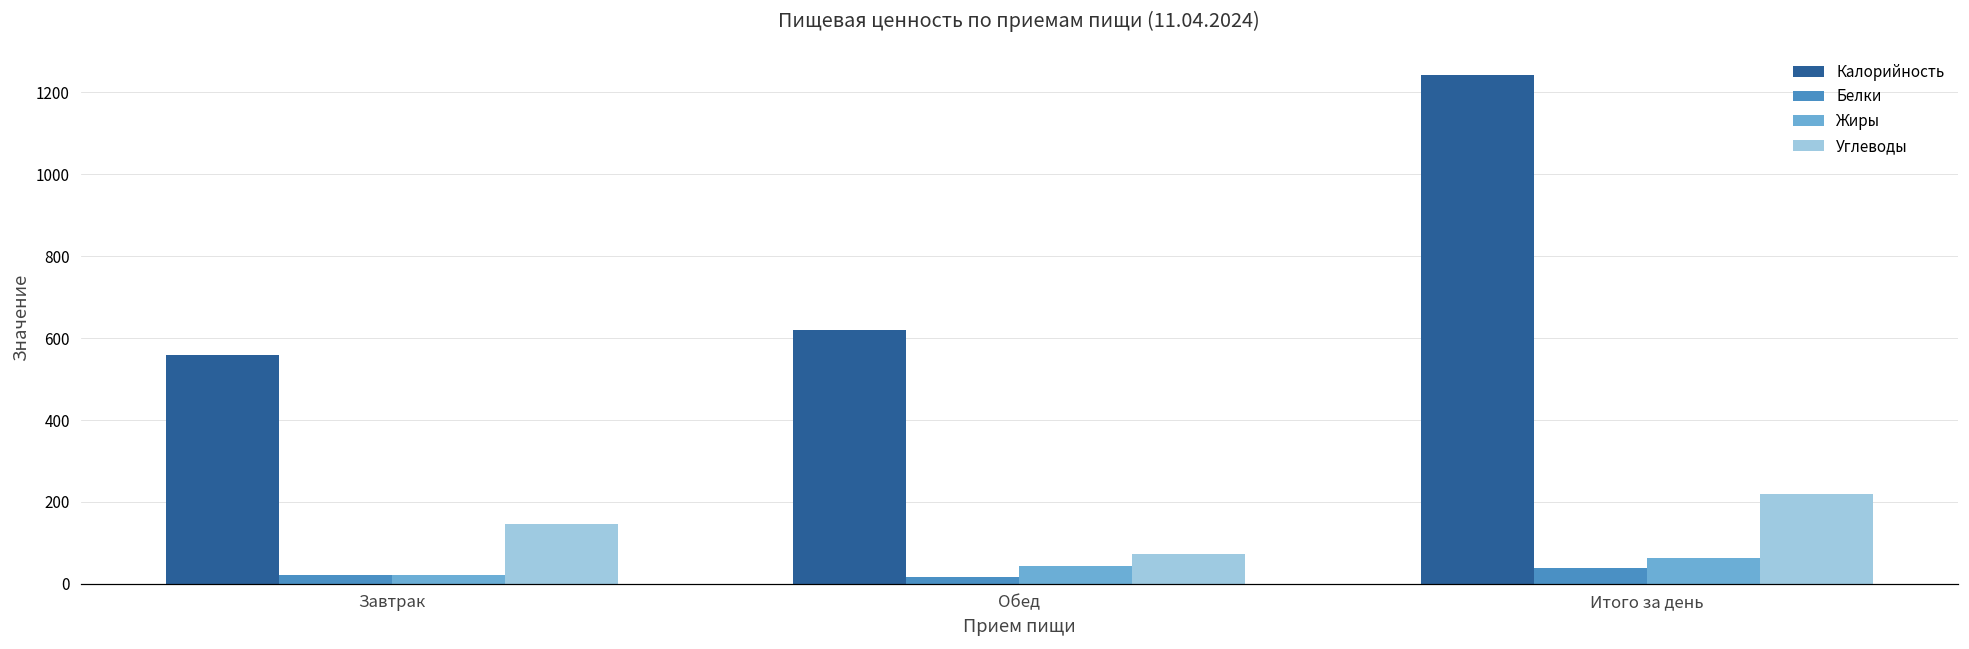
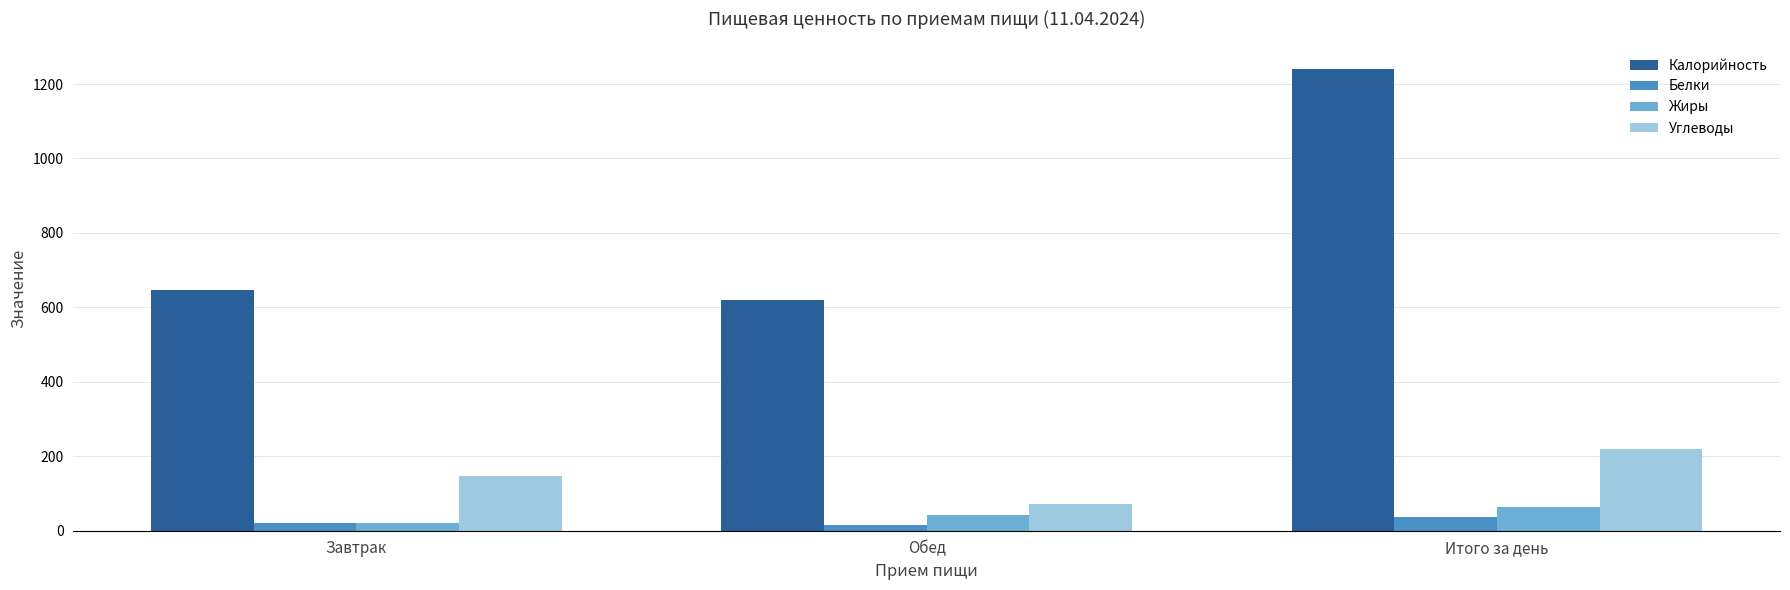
Калорийность, Завтрак: 560 -> 650
